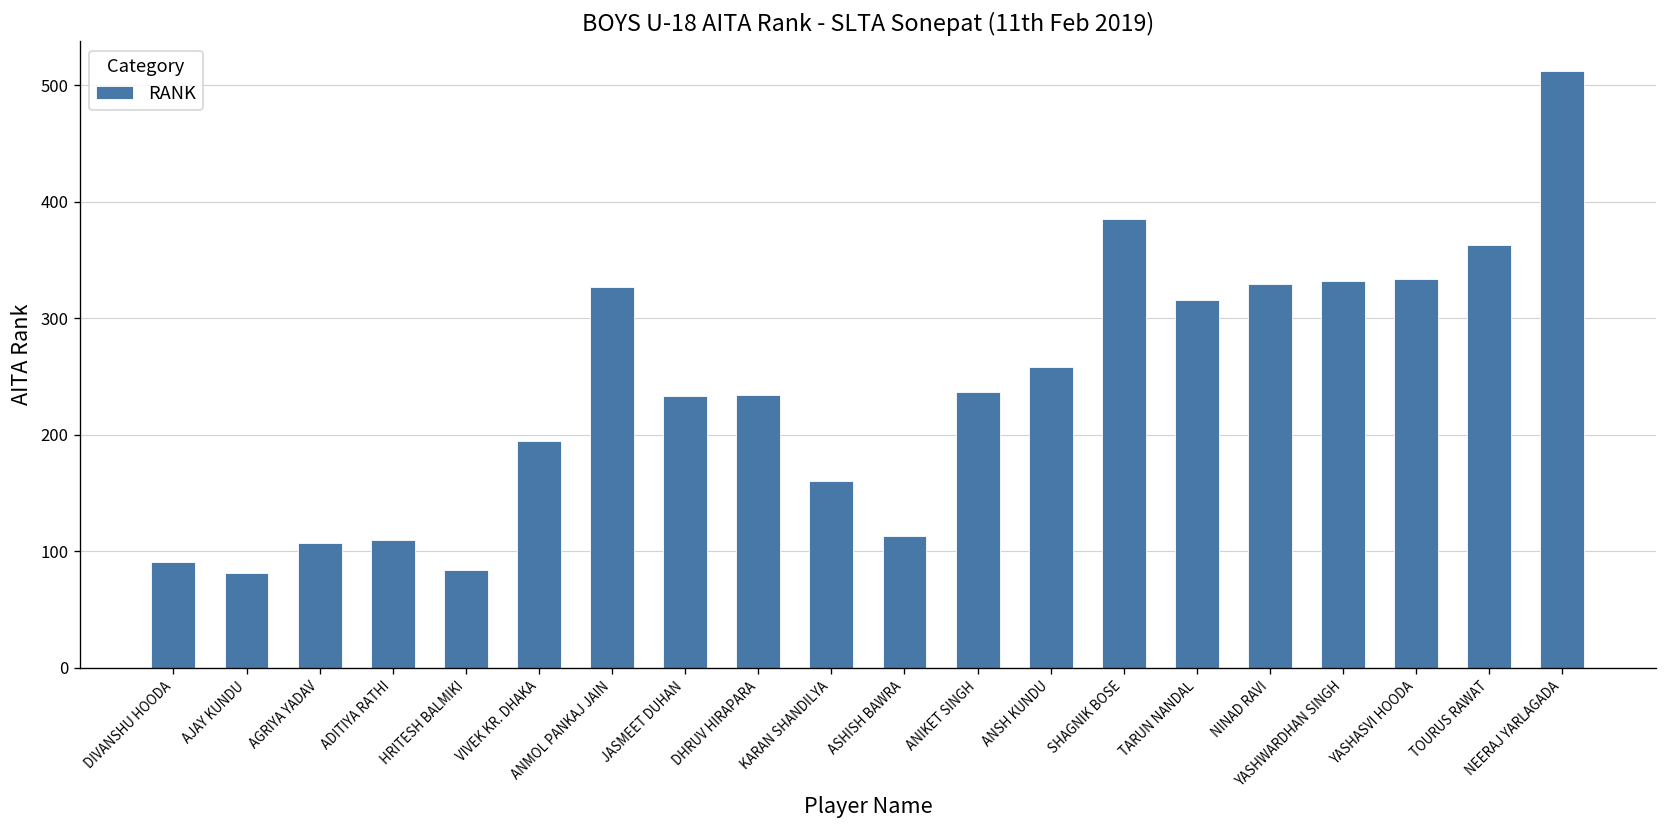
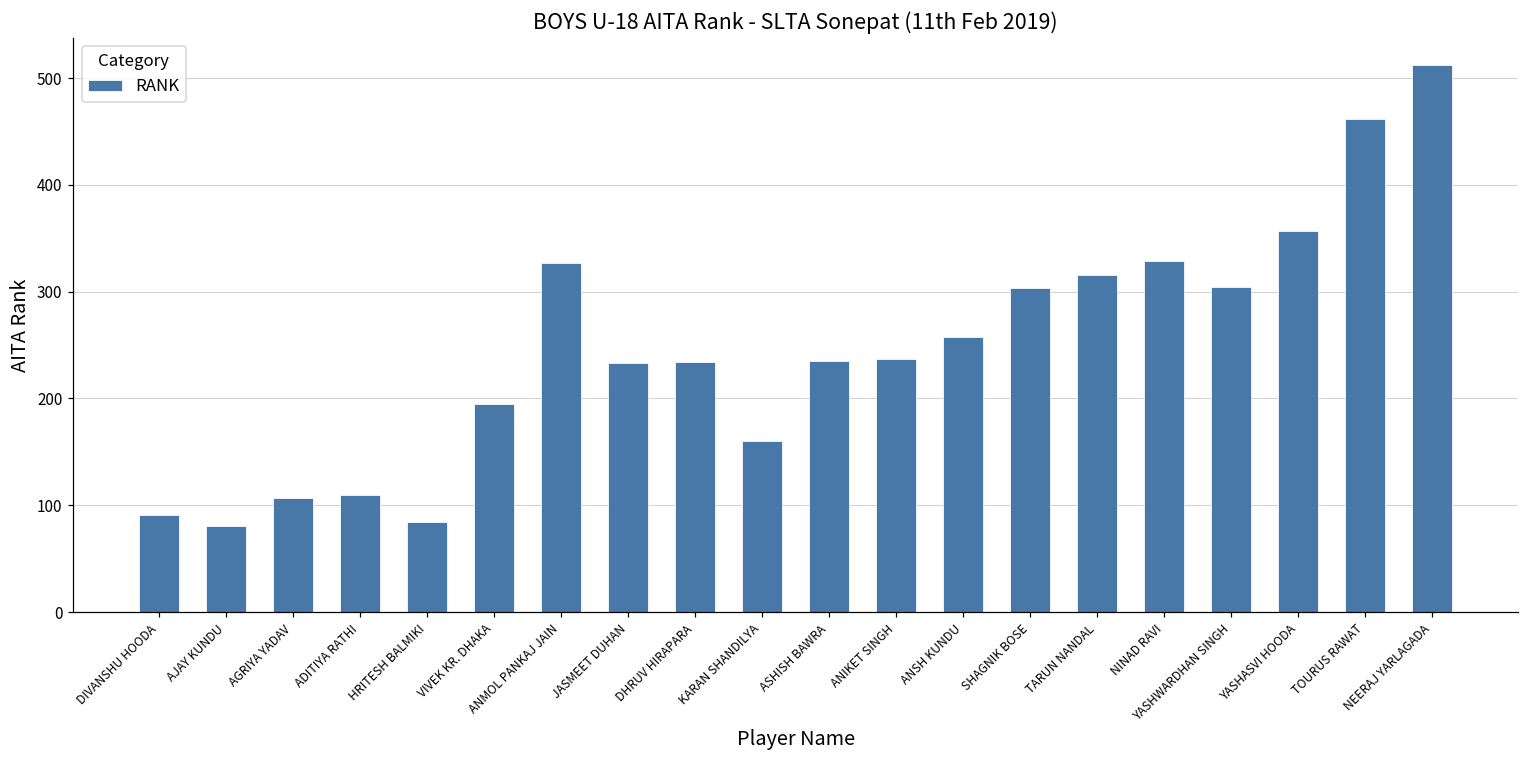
ASHISH BAWRA: 110 -> 240
SHAGNIK BOSE: 390 -> 300
YASHWARDHAN SINGH: 330 -> 300
YASHASVI HOODA: 330 -> 360
TOURUS RAWAT: 360 -> 460
